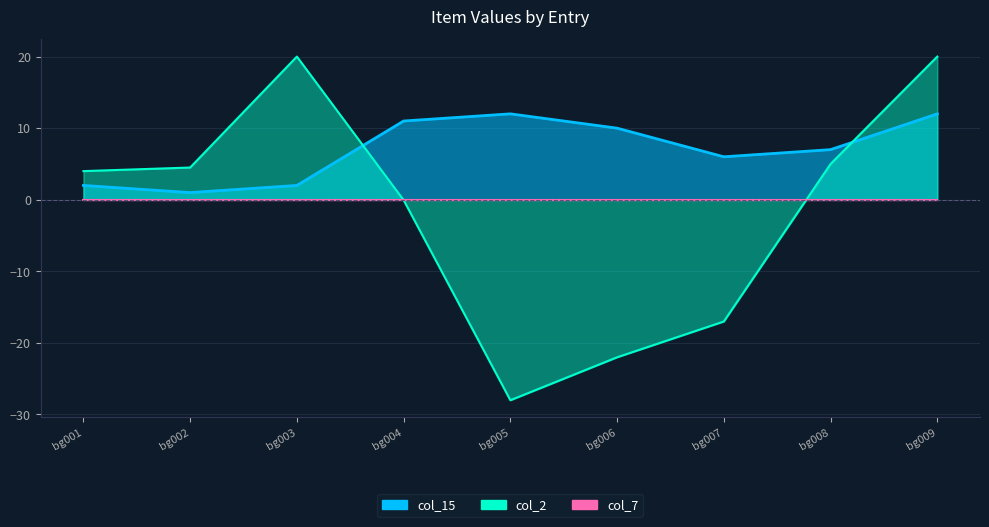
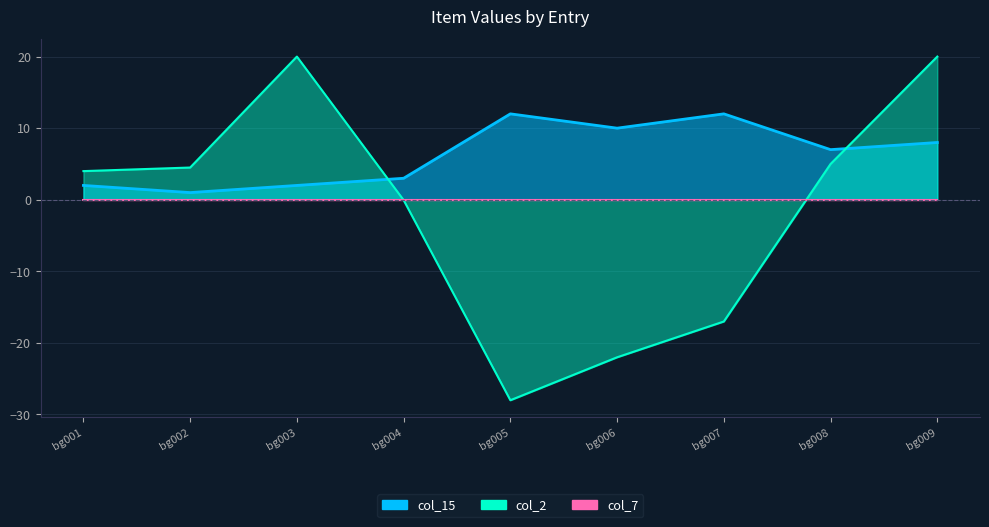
col_15, bg004: 11 -> 3
col_15, bg007: 6 -> 12
col_15, bg009: 12 -> 8
